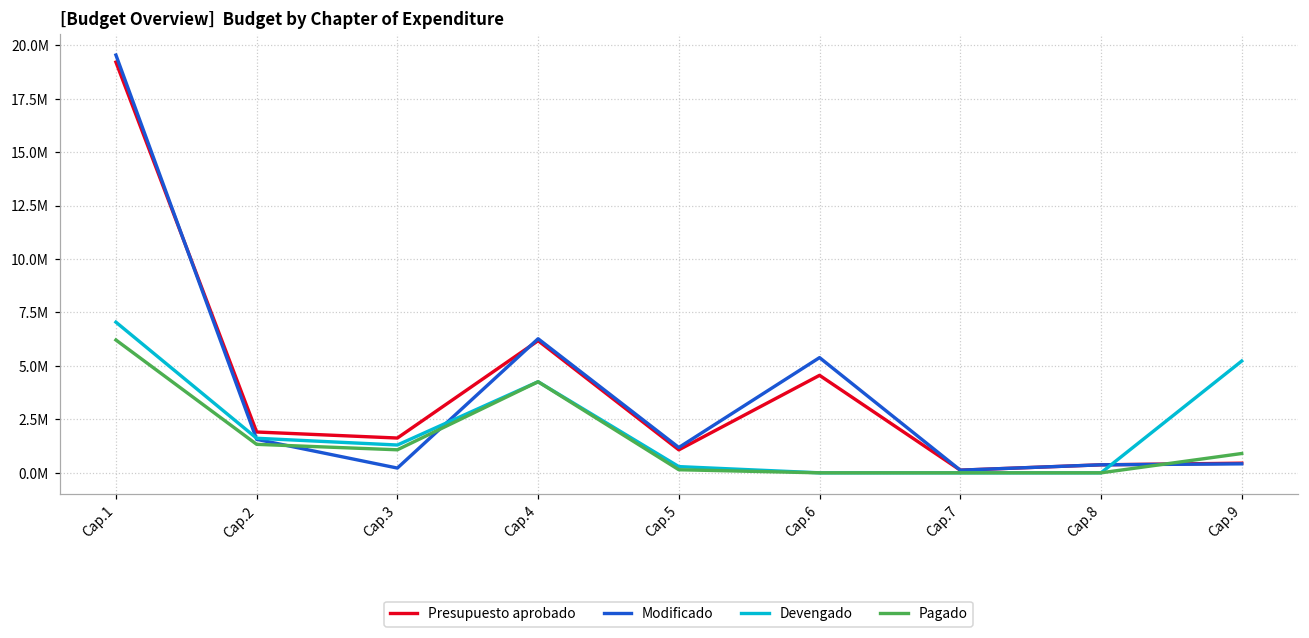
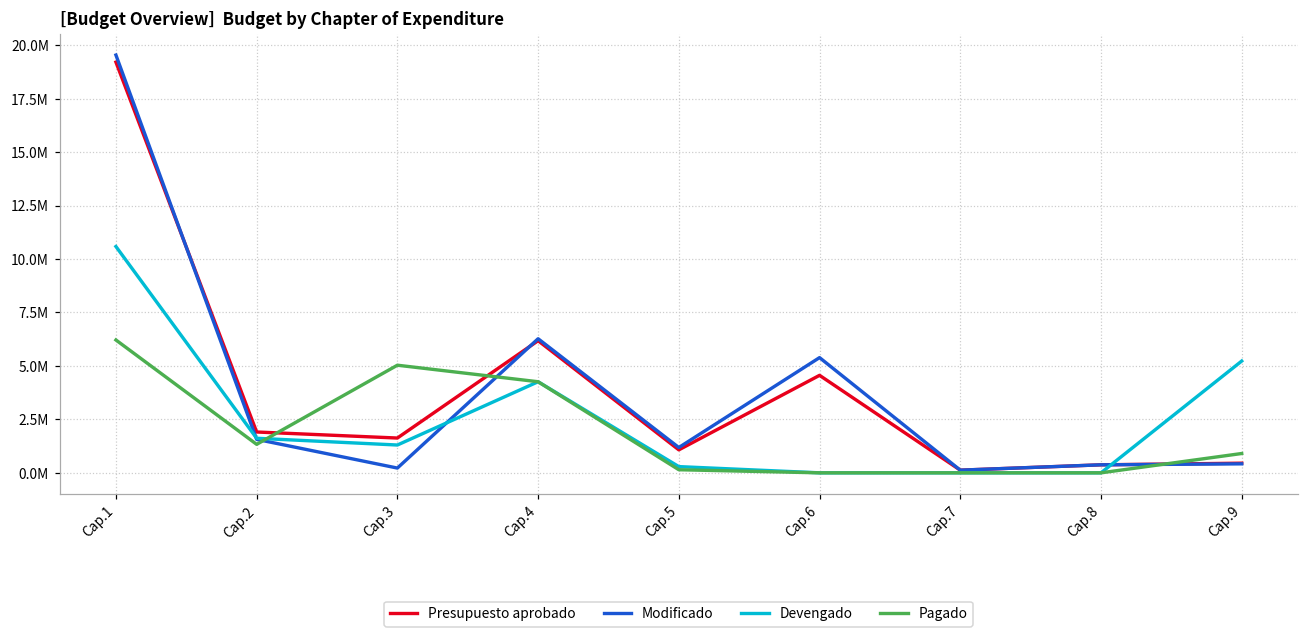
Devengado, Cap.1: 7000000 -> 10600000
Pagado, Cap.3: 1100000 -> 5000000
